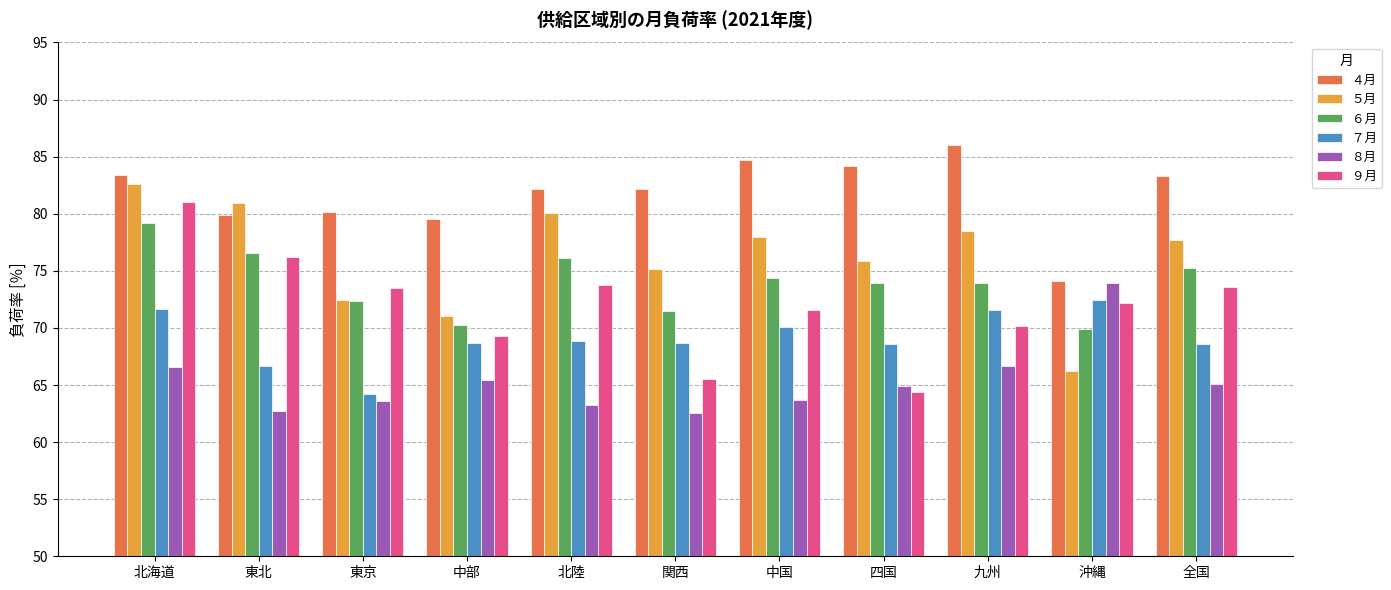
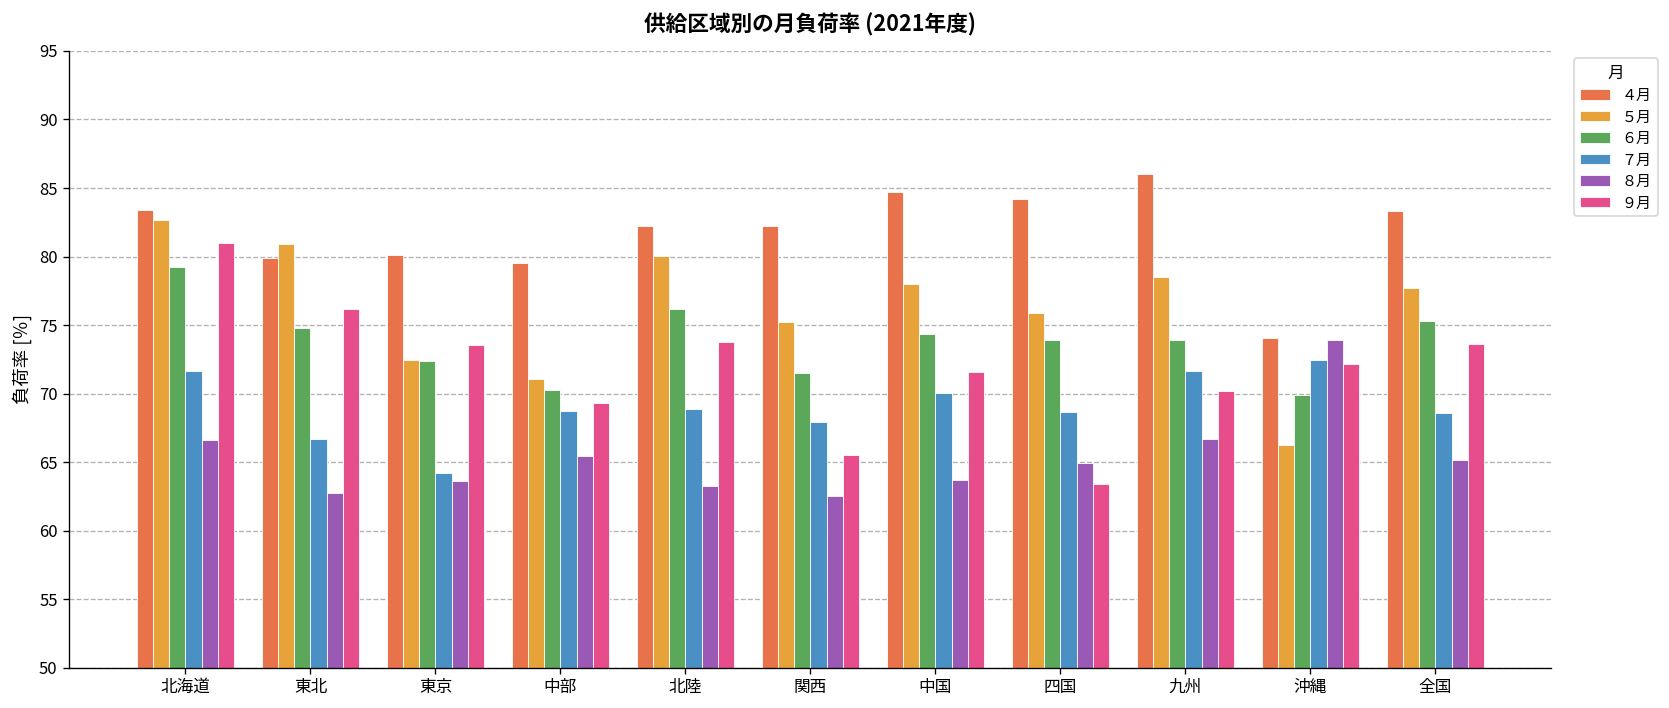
６月, 東北: 76.6 -> 74.8
７月, 関西: 68.7 -> 67.9
９月, 四国: 64.4 -> 63.4
